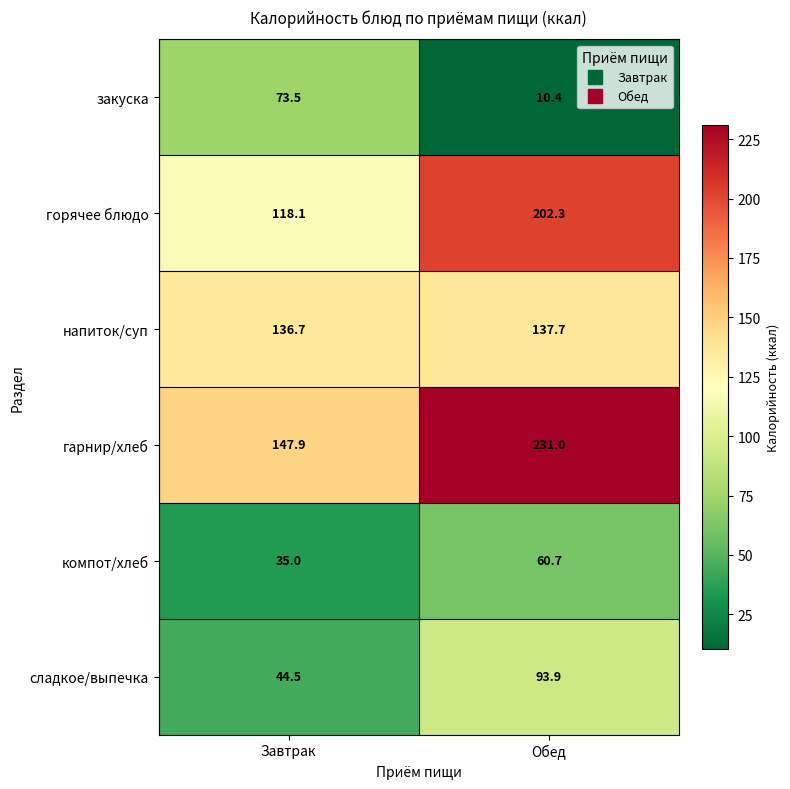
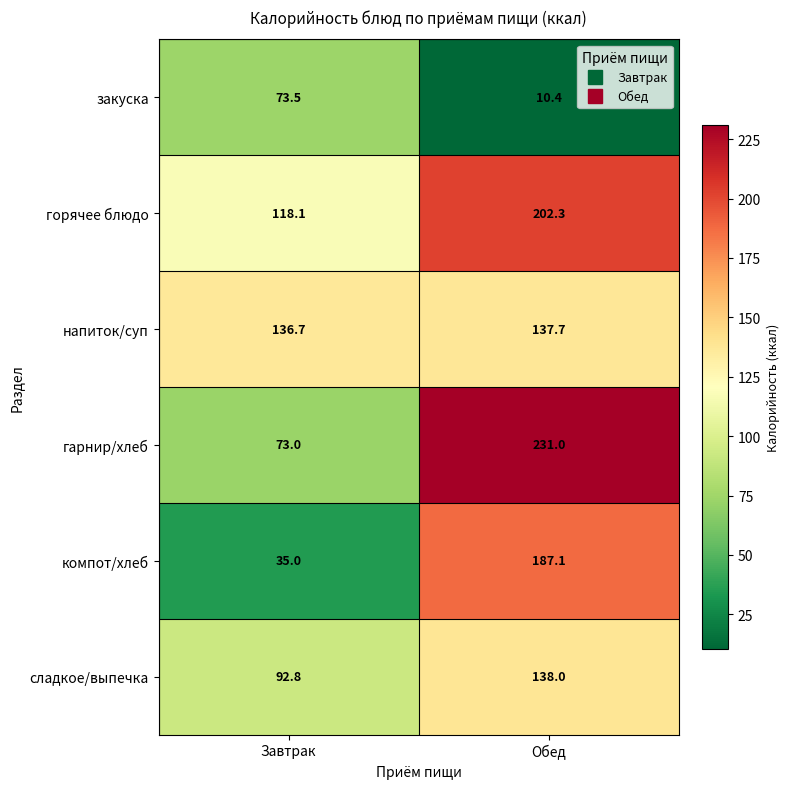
гарнир/хлеб, Завтрак: 147.9 -> 73.0
компот/хлеб, Обед: 60.7 -> 187.1
сладкое/выпечка, Завтрак: 44.5 -> 92.8
сладкое/выпечка, Обед: 93.9 -> 138.0
